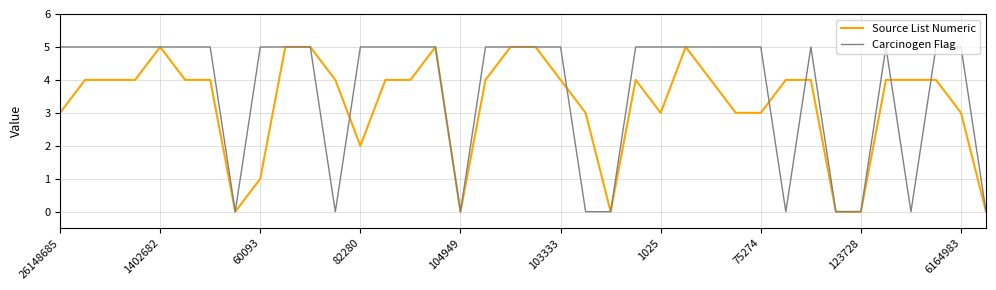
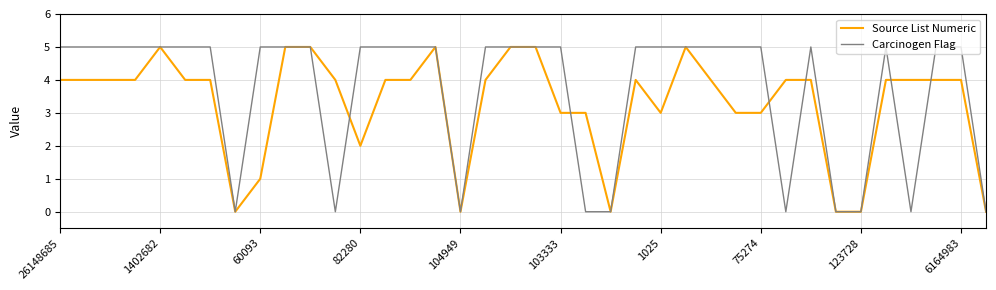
Source List Numeric, 26148685: 3 -> 4
Source List Numeric, 103333: 4 -> 3
Source List Numeric, 6164983: 3 -> 4
